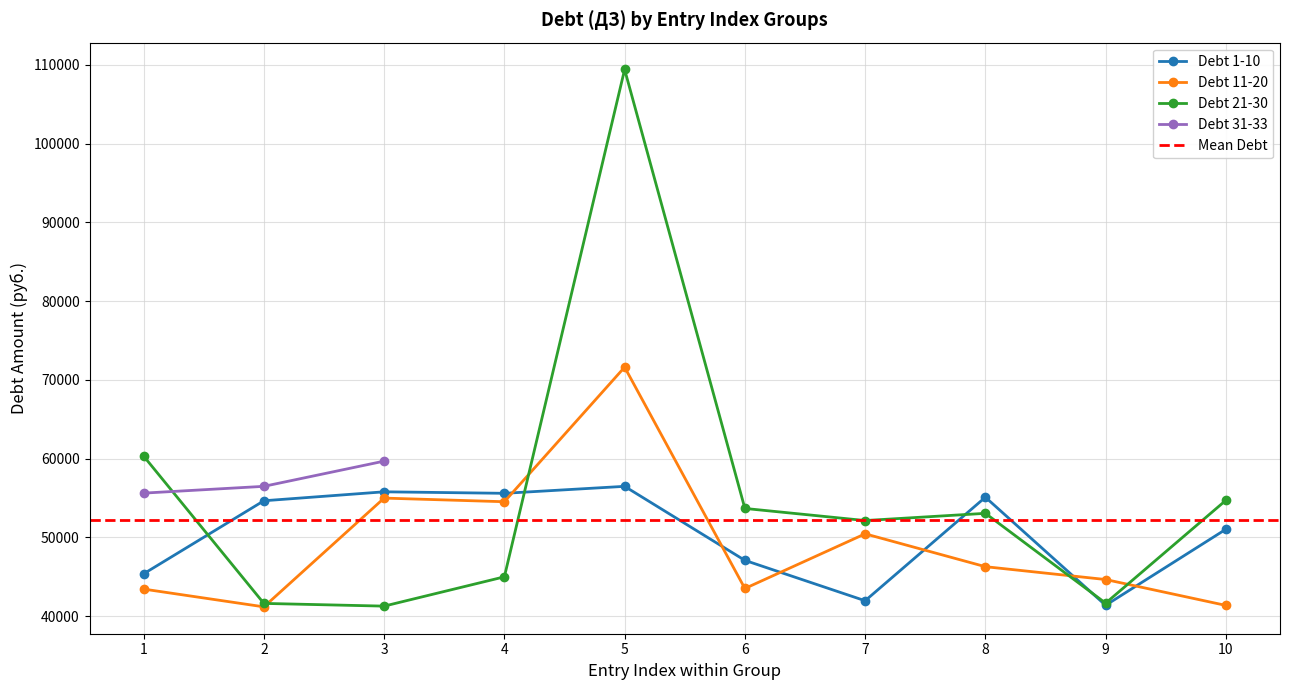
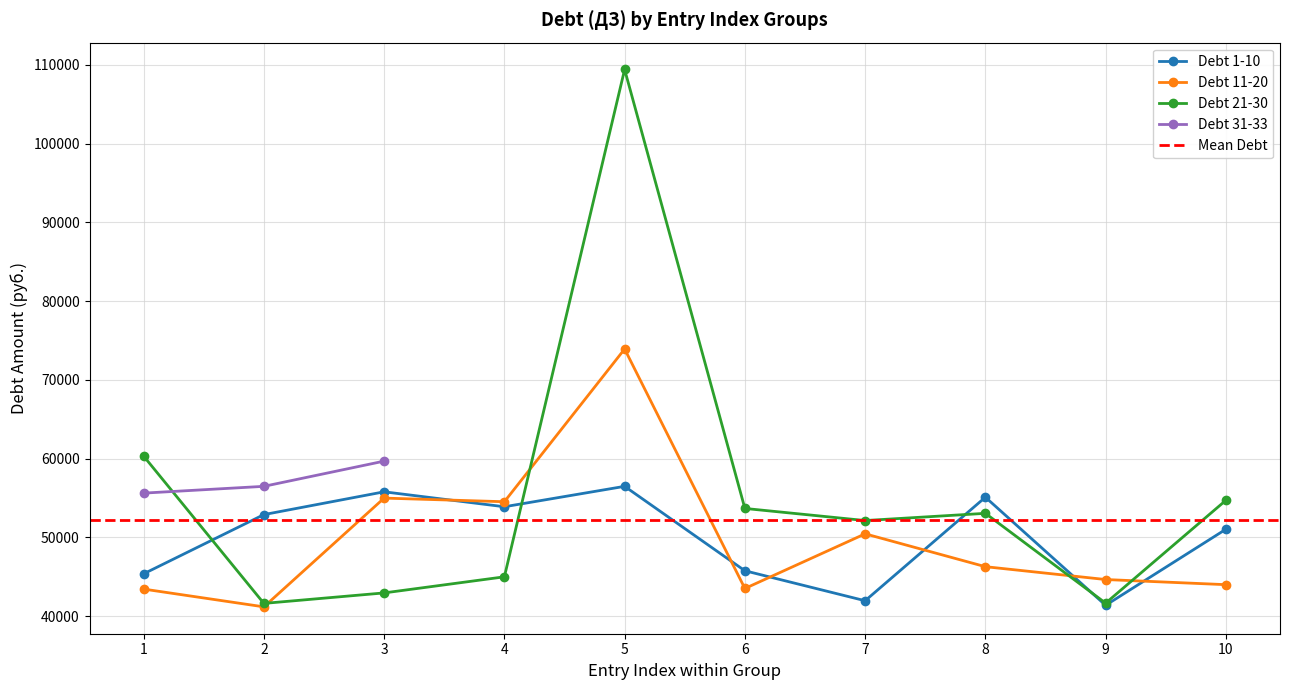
Debt 1-10, 2: 55000 -> 53000
Debt 21-30, 3: 41000 -> 43000
Debt 1-10, 4: 56000 -> 54000
Debt 11-20, 5: 72000 -> 74000
Debt 1-10, 6: 47000 -> 46000
Debt 11-20, 10: 41000 -> 44000
